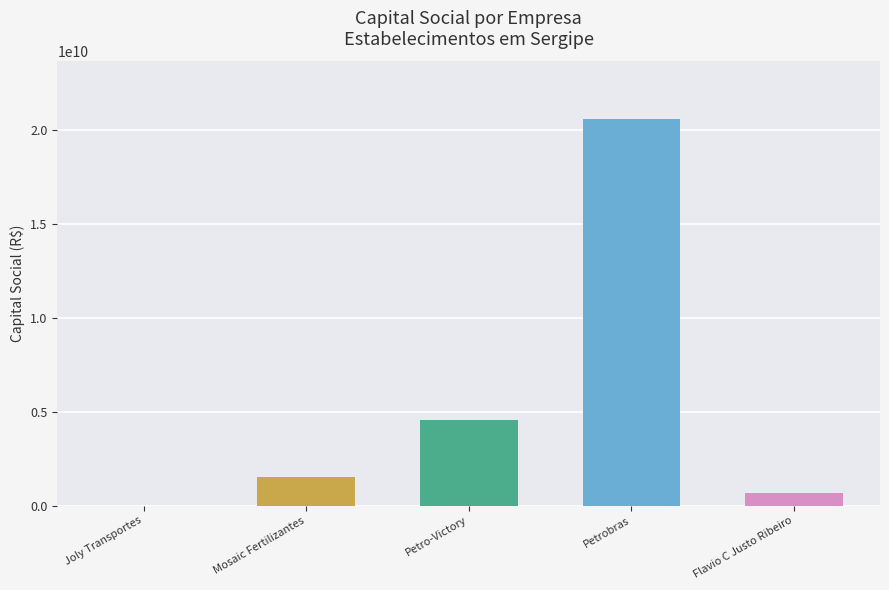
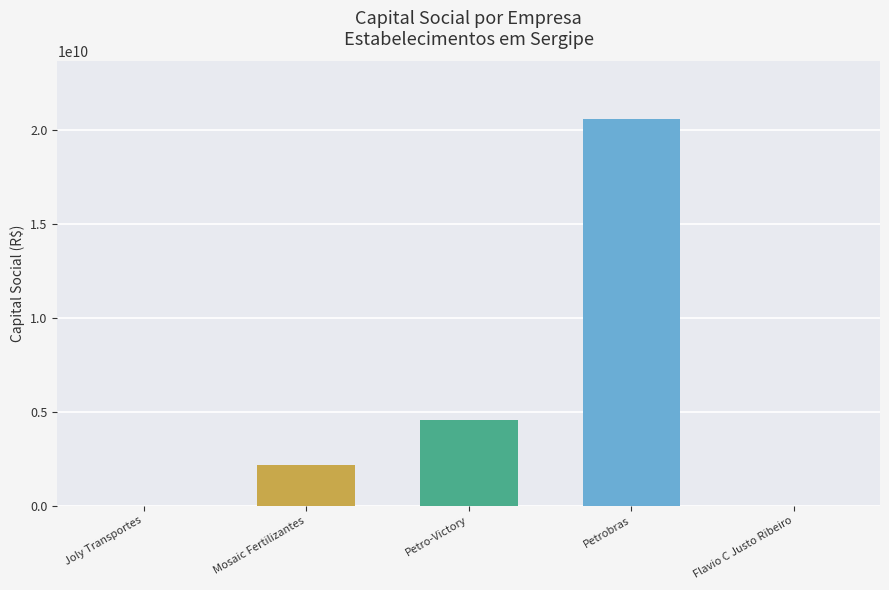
Mosaic Fertilizantes: 1500000000 -> 2200000000
Flavio C Justo Ribeiro: 700000000 -> 0
